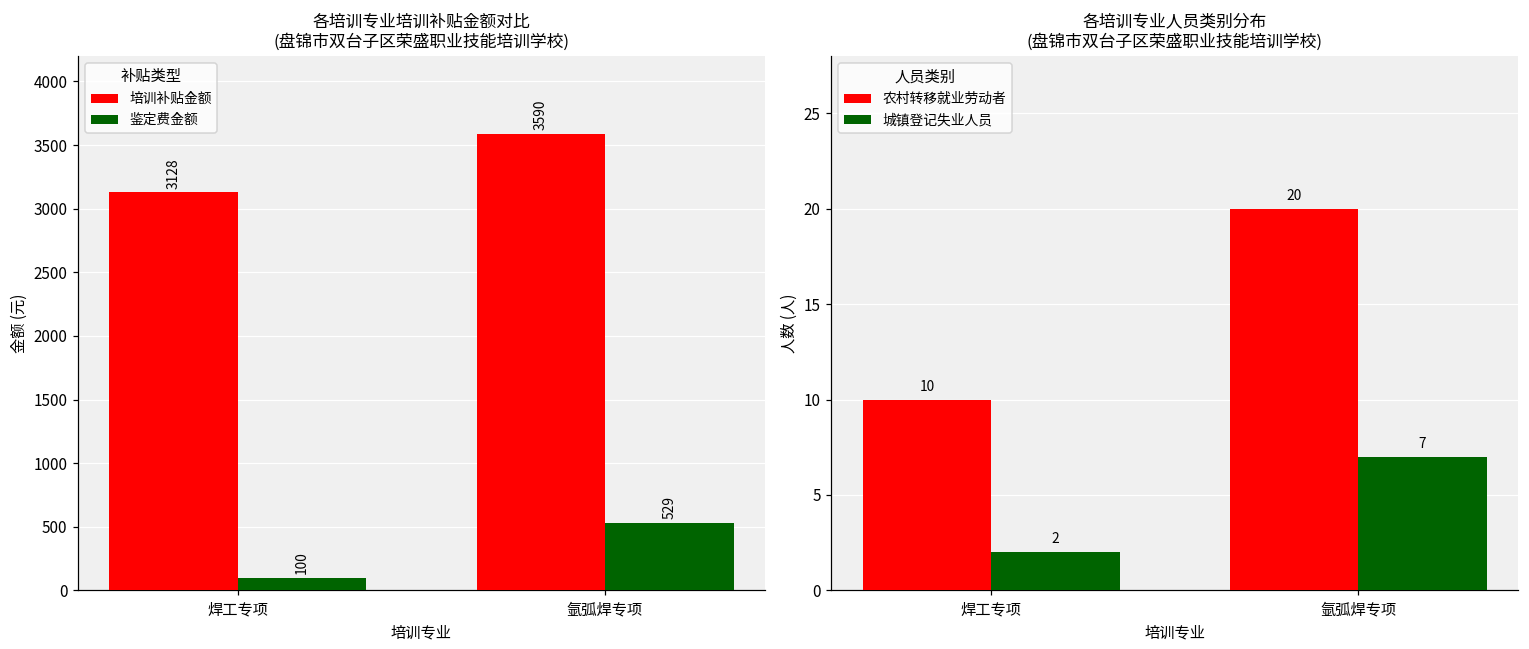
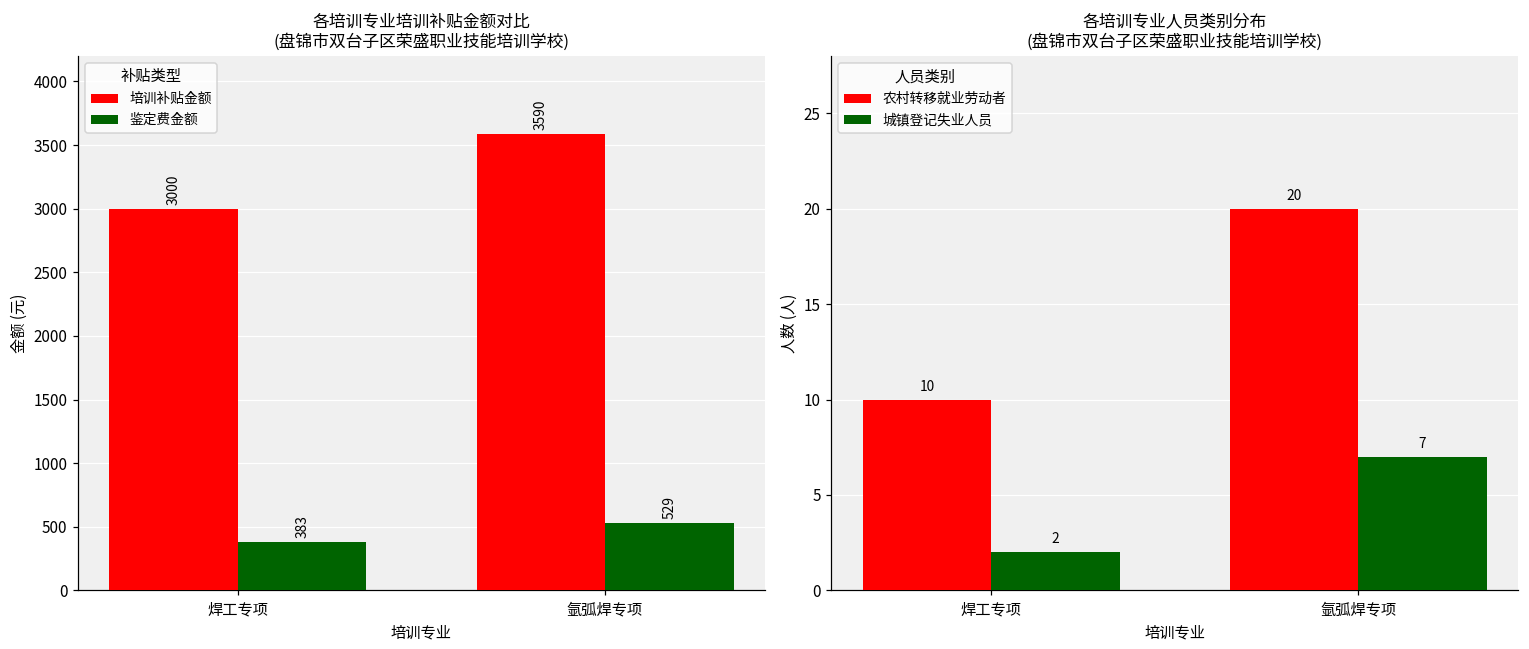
各培训专业培训补贴金额对比 (盘锦市双台子区荣盛职业技能培训学校), 培训补贴金额, 焊工专项: 3128 -> 3000
各培训专业培训补贴金额对比 (盘锦市双台子区荣盛职业技能培训学校), 鉴定费金额, 焊工专项: 100 -> 383
